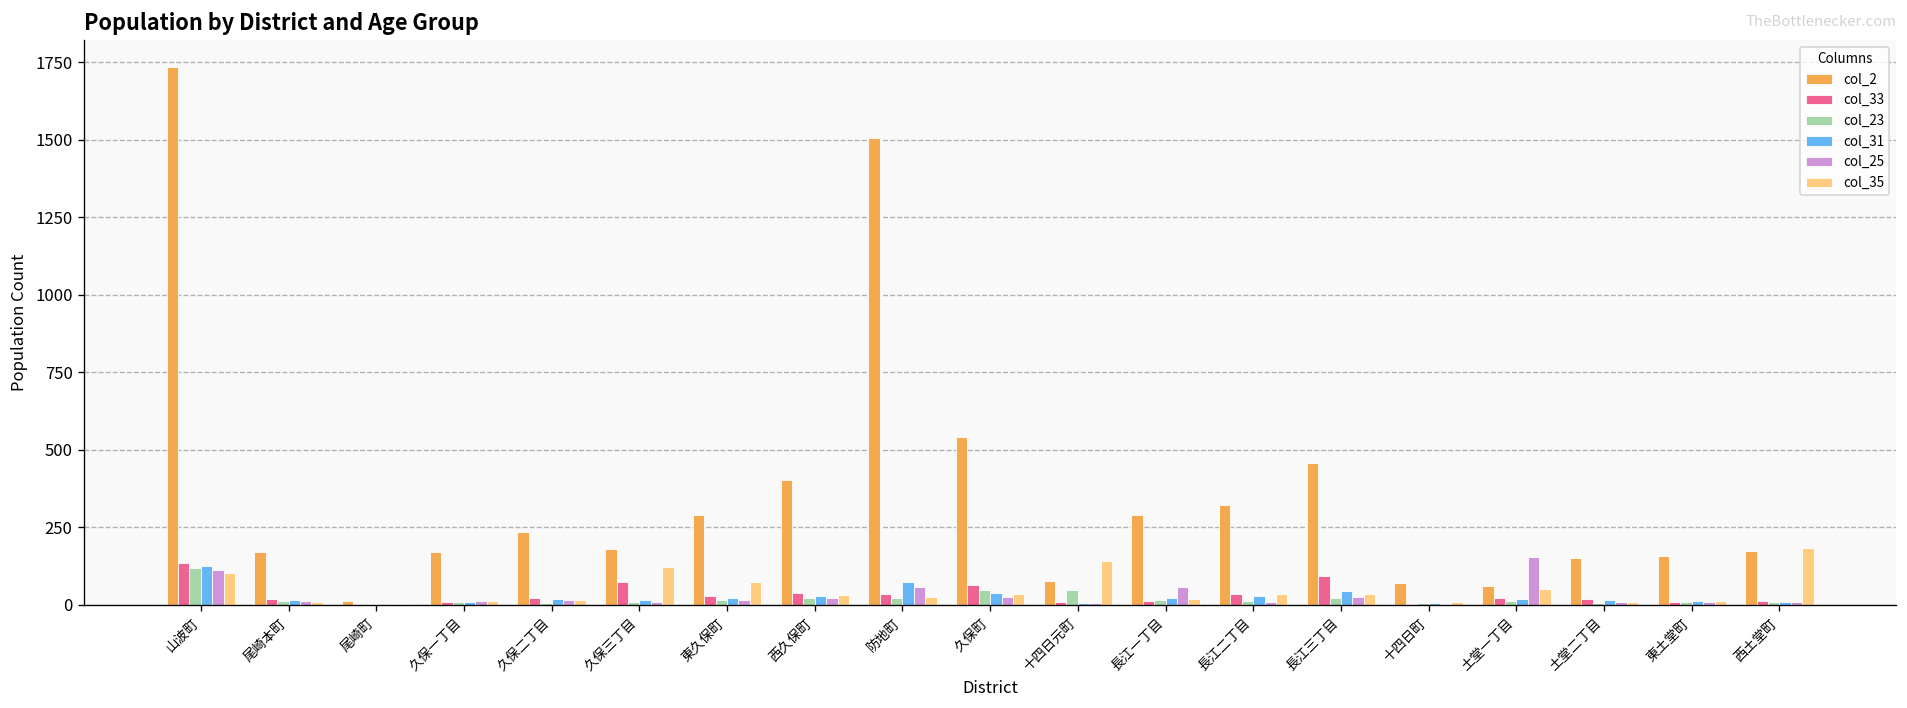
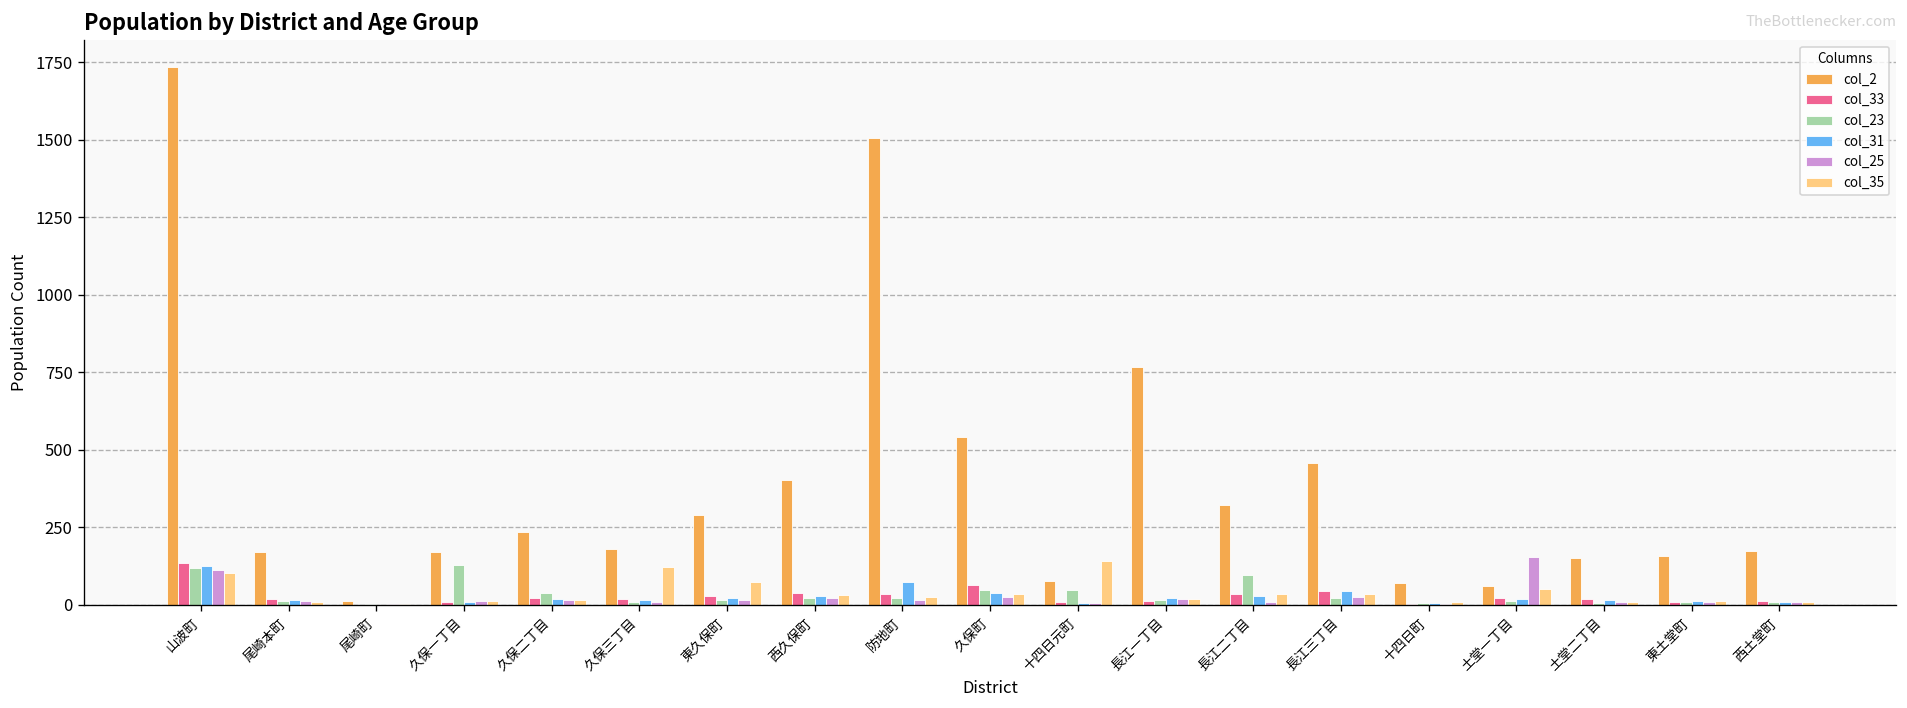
col_23, 久保一丁目: 10 -> 130
col_23, 久保二丁目: 10 -> 40
col_33, 久保三丁目: 70 -> 20
col_25, 防地町: 60 -> 10
col_2, 長江一丁目: 290 -> 770
col_25, 長江一丁目: 60 -> 20
col_23, 長江二丁目: 10 -> 100
col_33, 長江三丁目: 90 -> 40
col_35, 西土堂町: 180 -> 10
